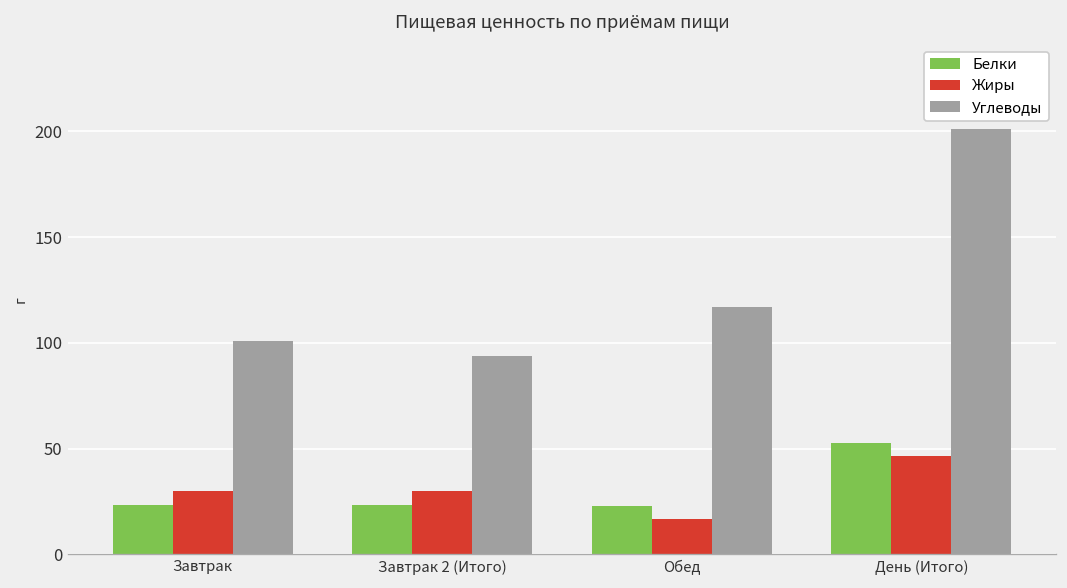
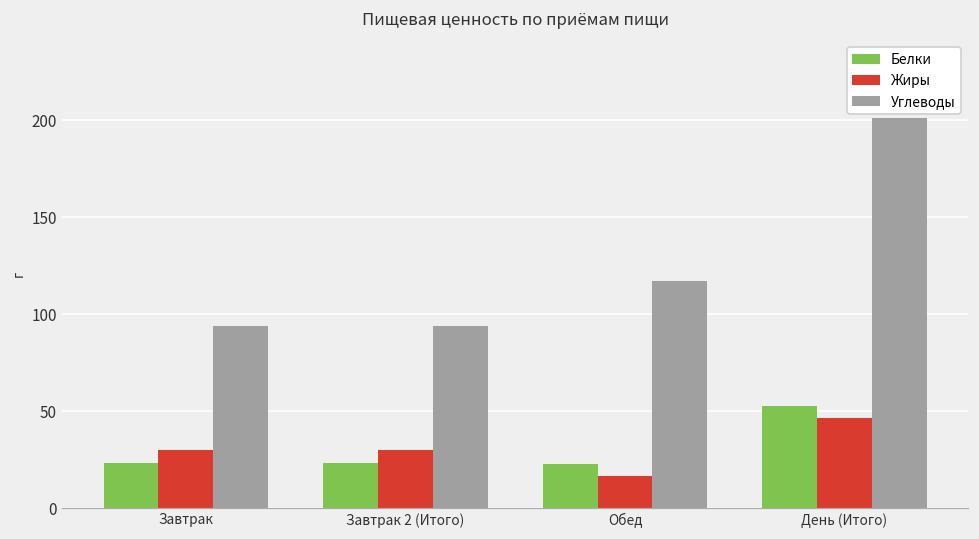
Углеводы, Завтрак: 101 -> 94
